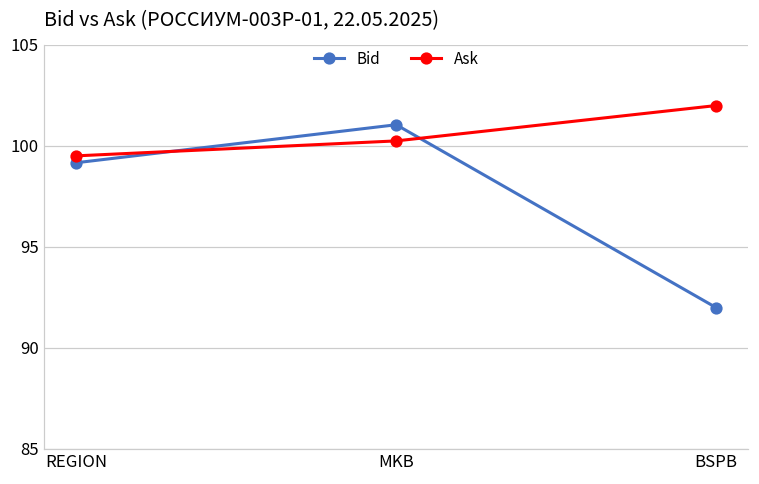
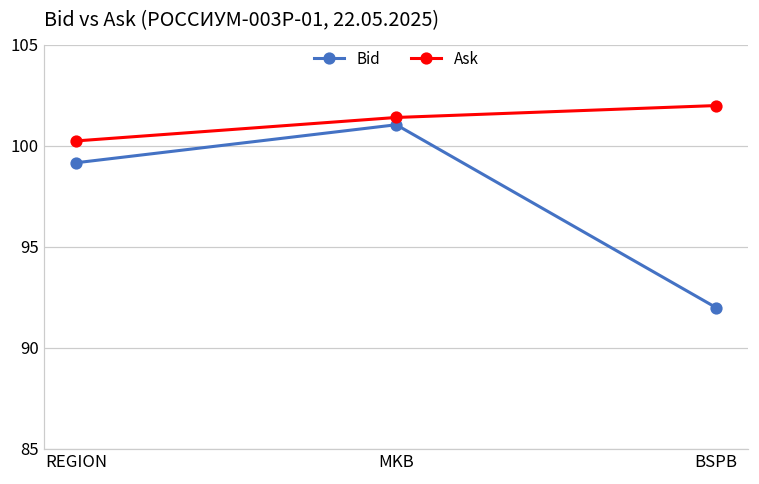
Ask, REGION: 99.5 -> 100.3
Ask, MKB: 100.3 -> 101.4
